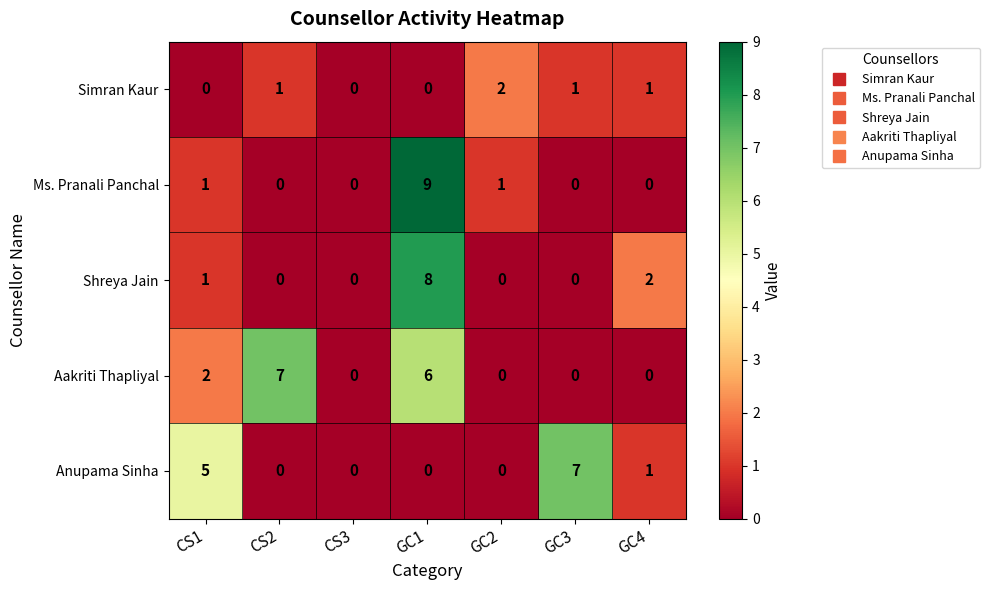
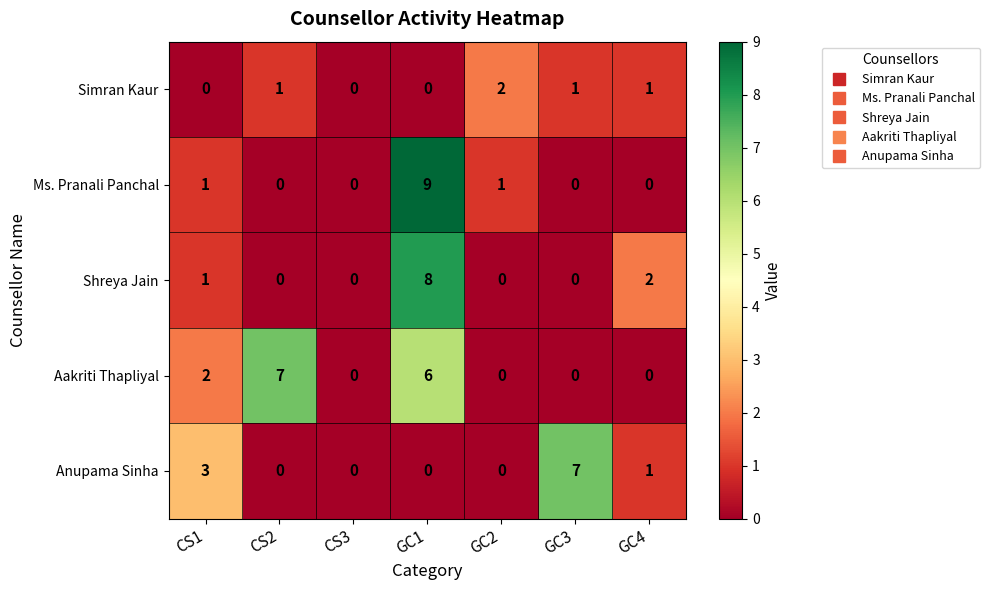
Anupama Sinha, CS1: 5 -> 3
